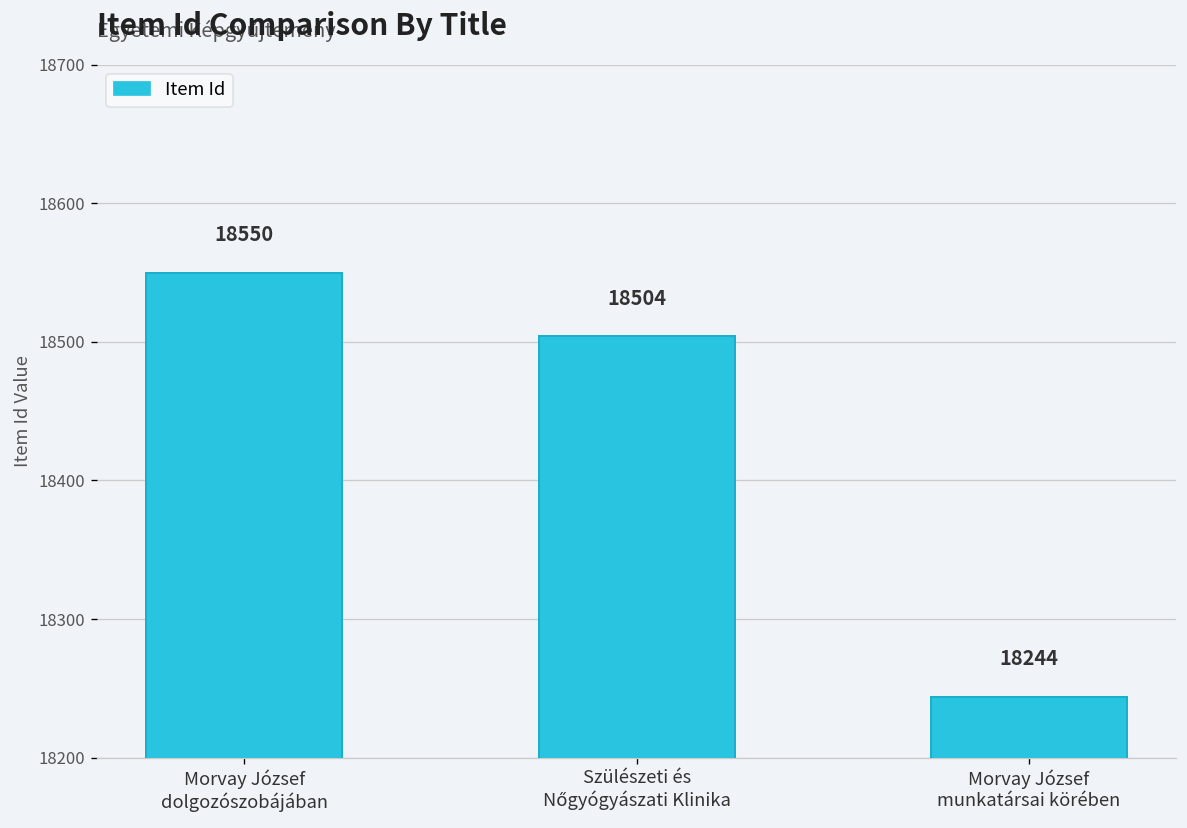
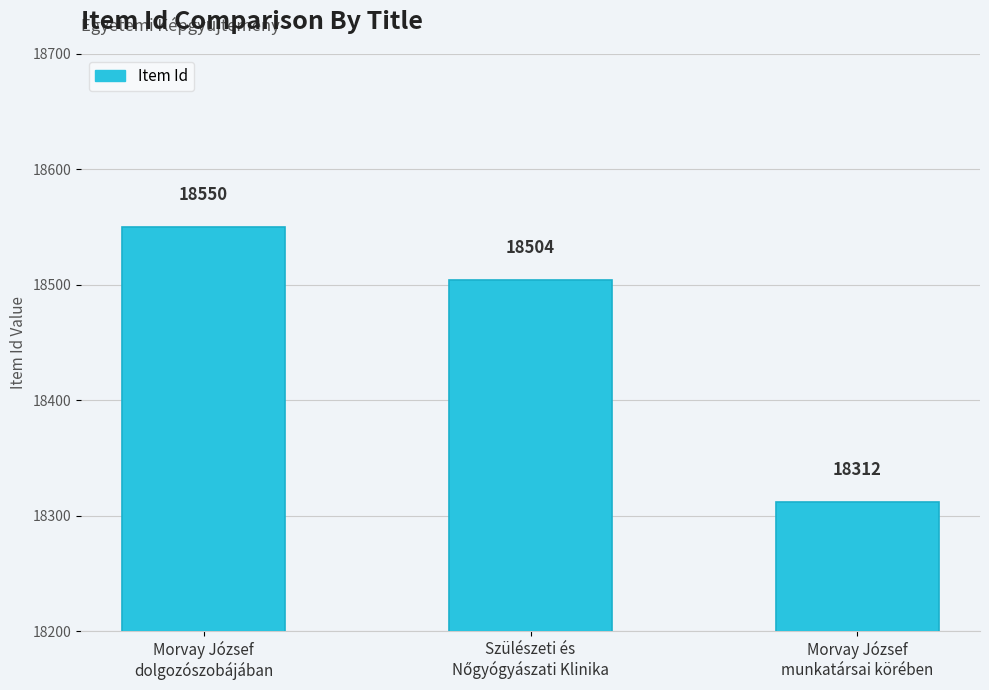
Morvay József munkatársai körében: 18244 -> 18312
